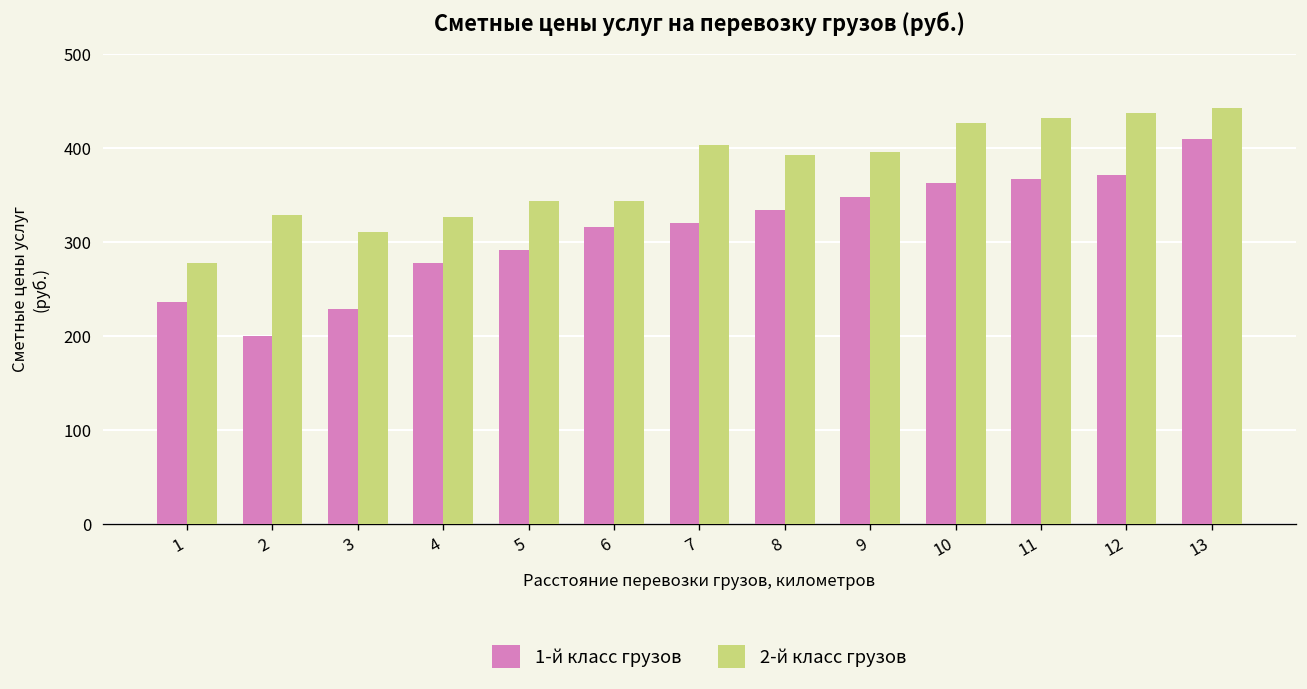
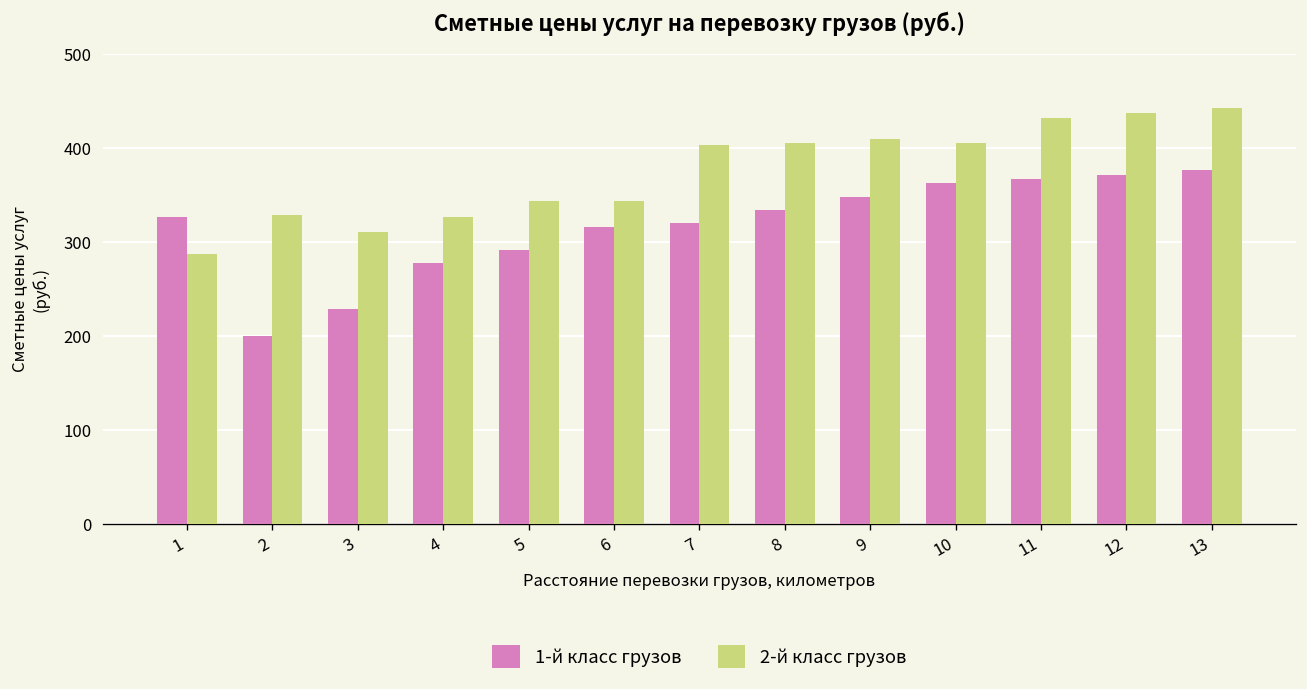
1-й класс грузов, 1: 240 -> 330
2-й класс грузов, 1: 280 -> 290
2-й класс грузов, 8: 390 -> 410
2-й класс грузов, 9: 400 -> 410
2-й класс грузов, 10: 430 -> 410
1-й класс грузов, 13: 410 -> 380
